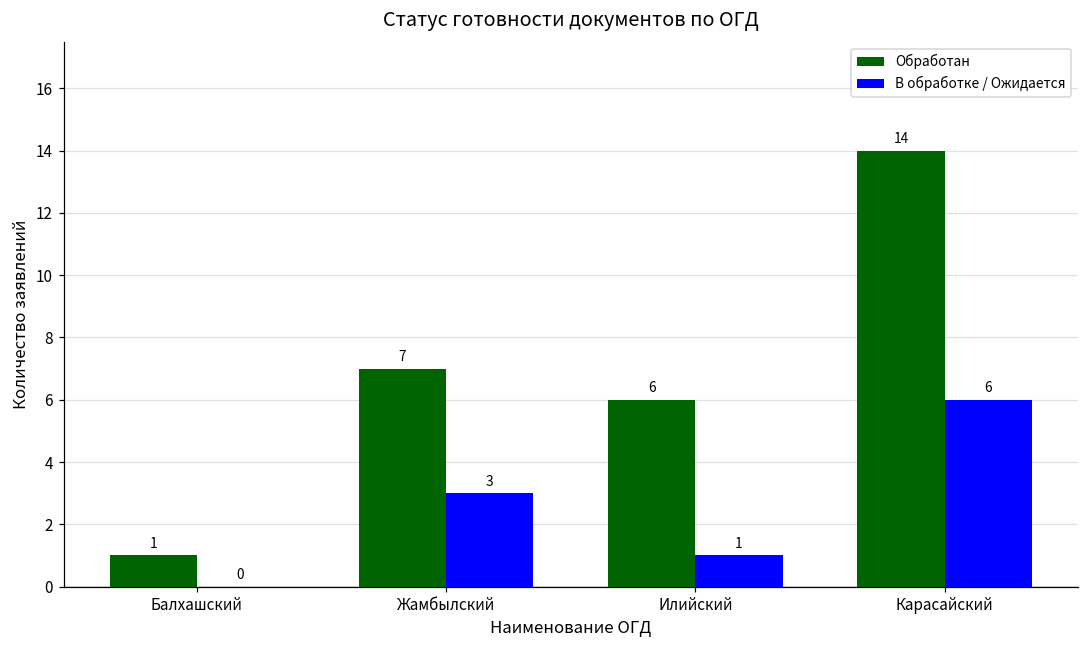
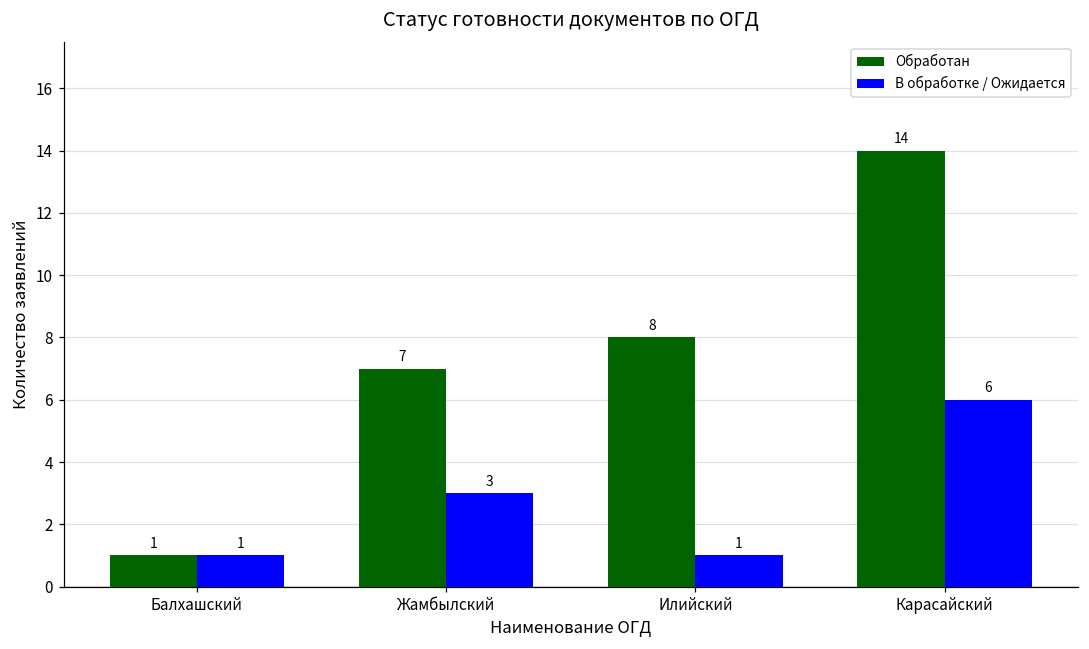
В обработке / Ожидается, Балхашский: 0 -> 1
Обработан, Илийский: 6 -> 8
